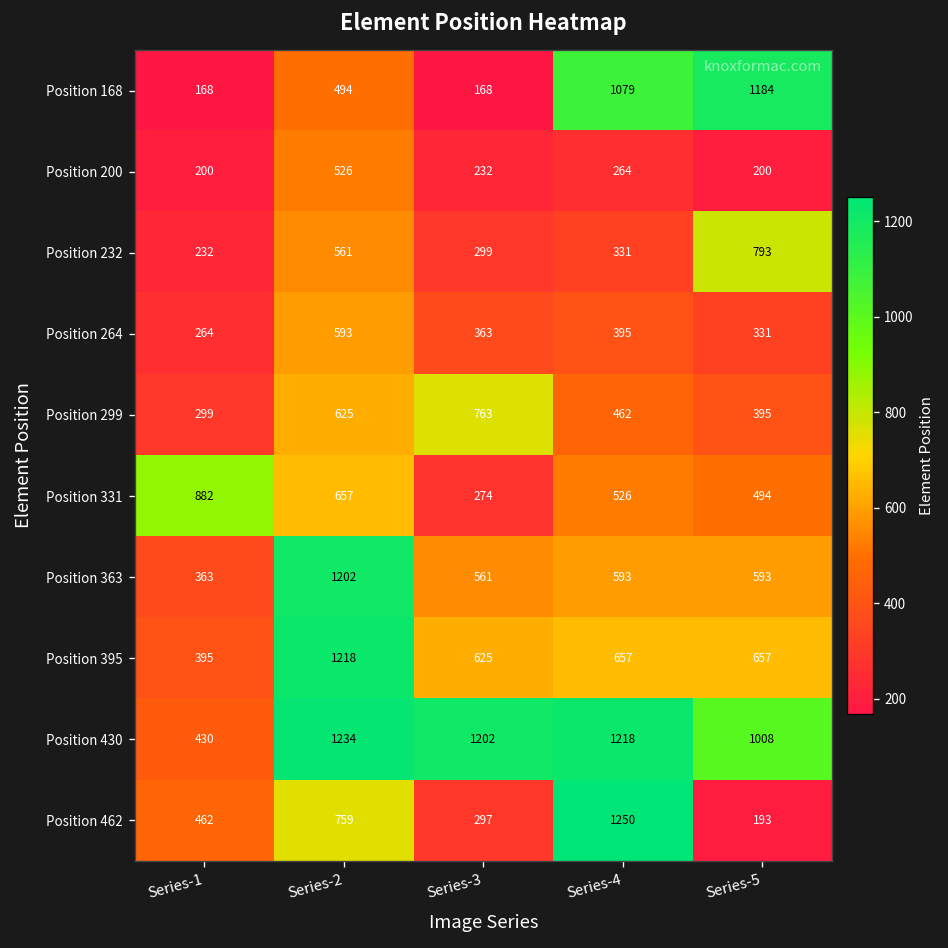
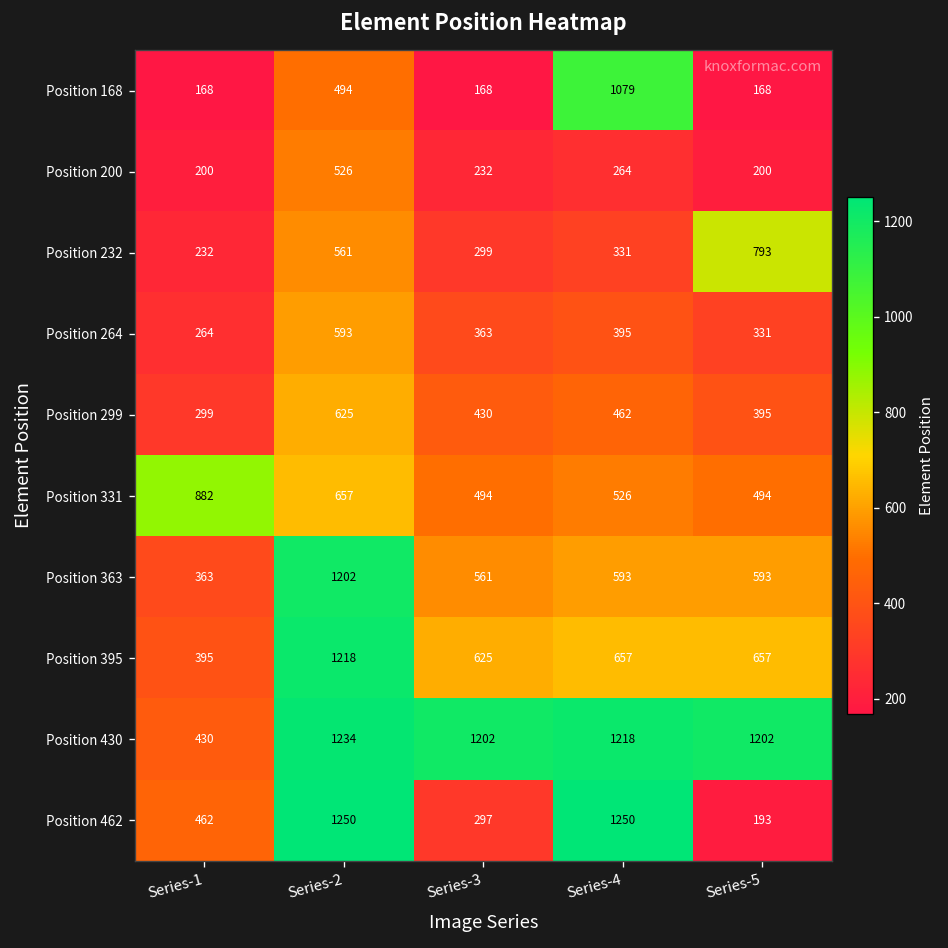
Position 168, Series-5: 1184 -> 168
Position 299, Series-3: 763 -> 430
Position 331, Series-3: 274 -> 494
Position 430, Series-5: 1008 -> 1202
Position 462, Series-2: 759 -> 1250
